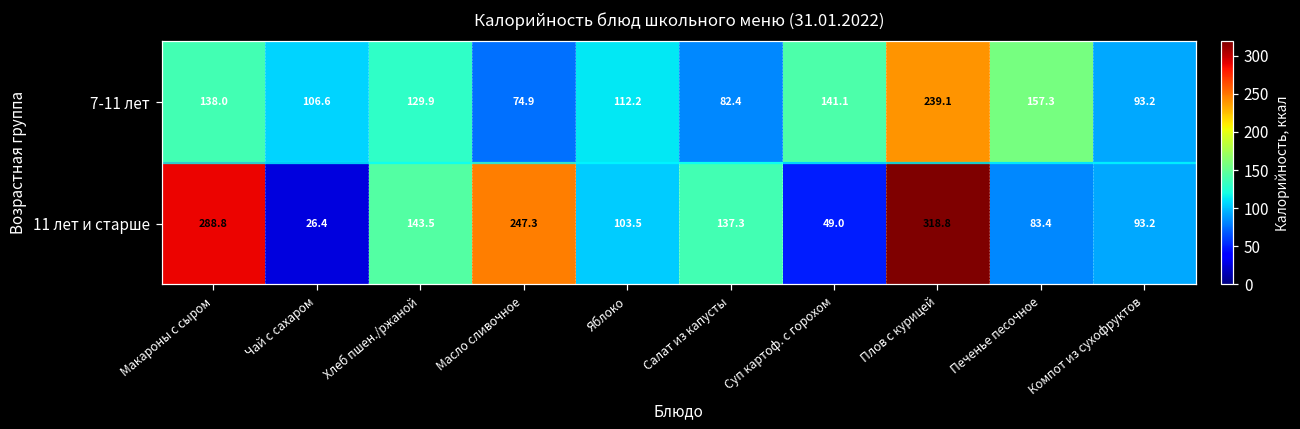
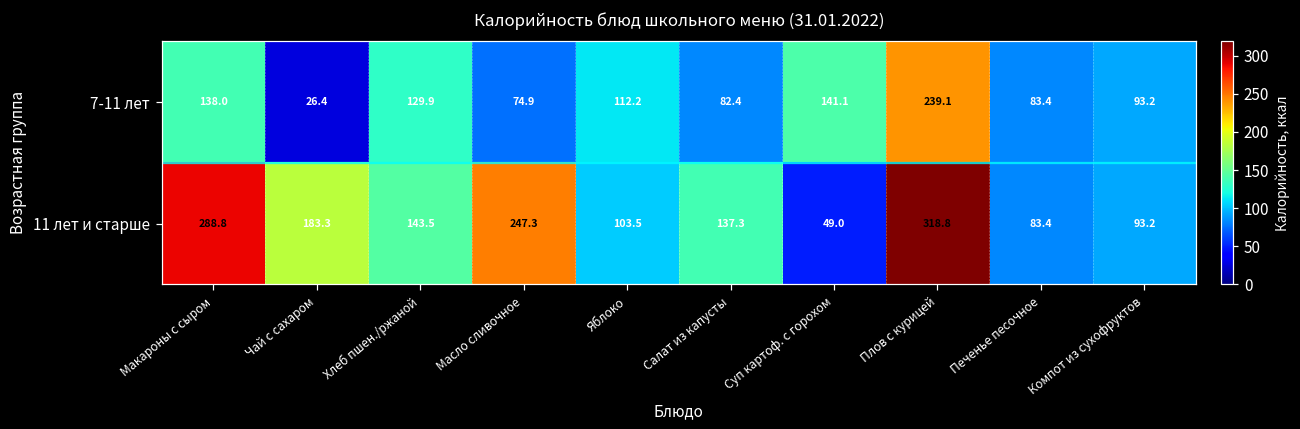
7-11 лет, Чай с сахаром: 106.6 -> 26.4
7-11 лет, Печенье песочное: 157.3 -> 83.4
11 лет и старше, Чай с сахаром: 26.4 -> 183.3
